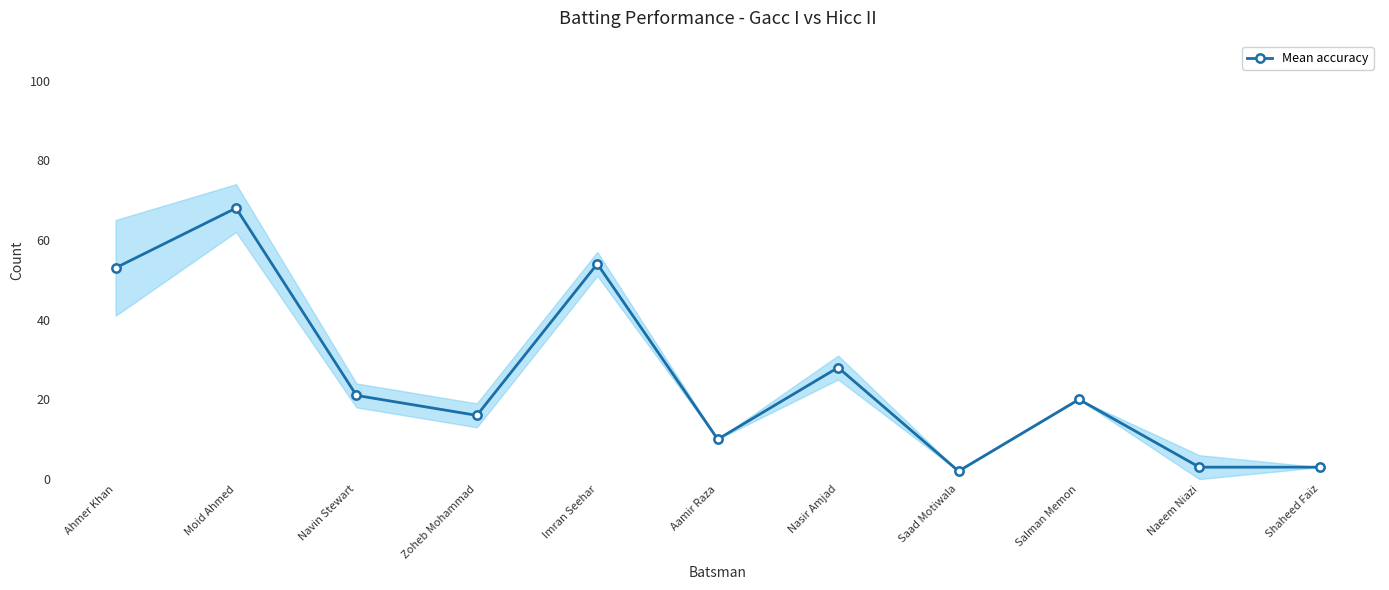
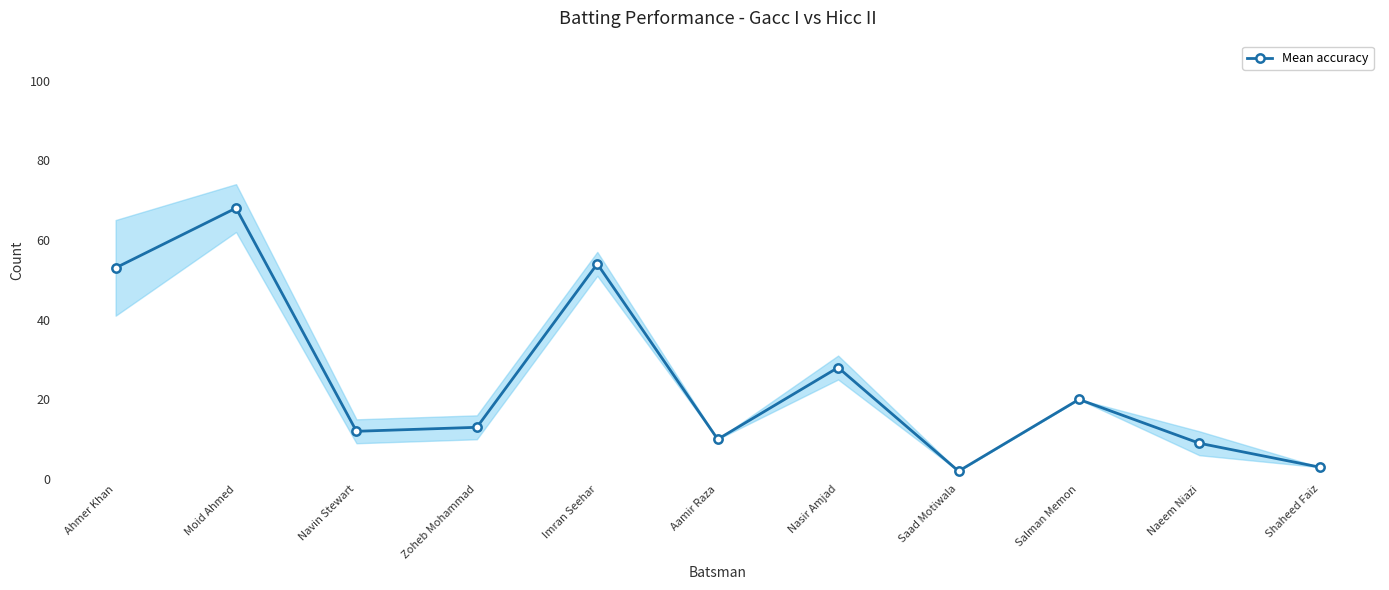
Mean accuracy, Navin Stewart: 21 -> 12
Mean accuracy, Zoheb Mohammad: 16 -> 13
Mean accuracy, Naeem Niazi: 3 -> 9
